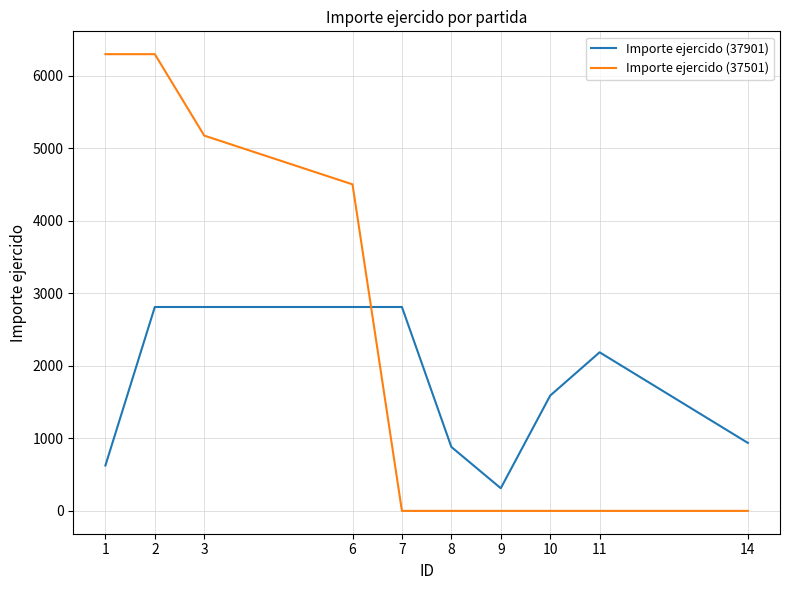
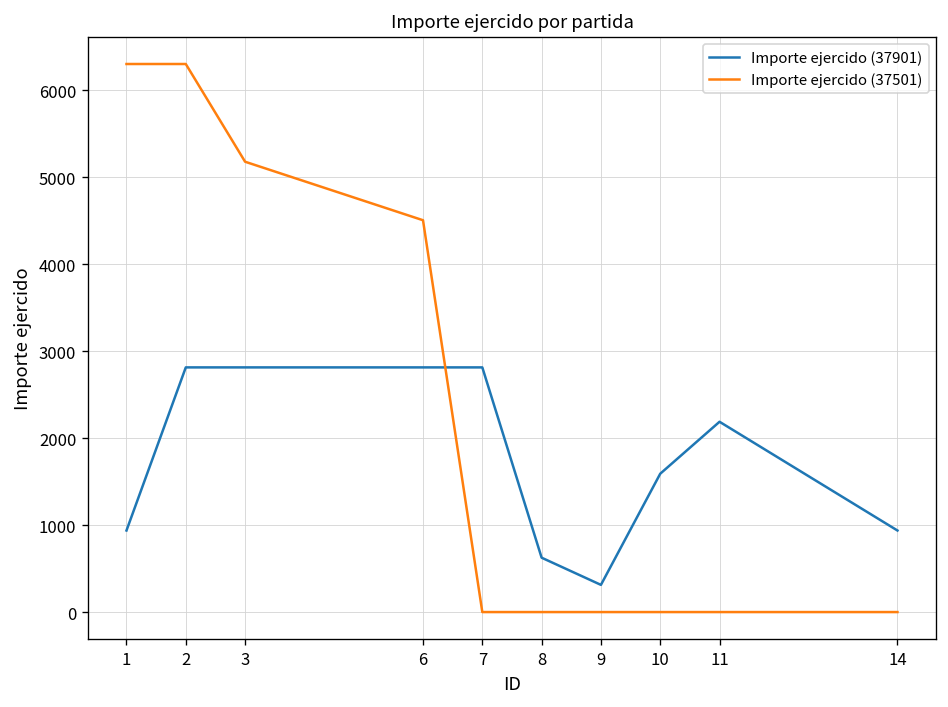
Importe ejercido (37901), 1: 600 -> 900
Importe ejercido (37901), 8: 900 -> 600
